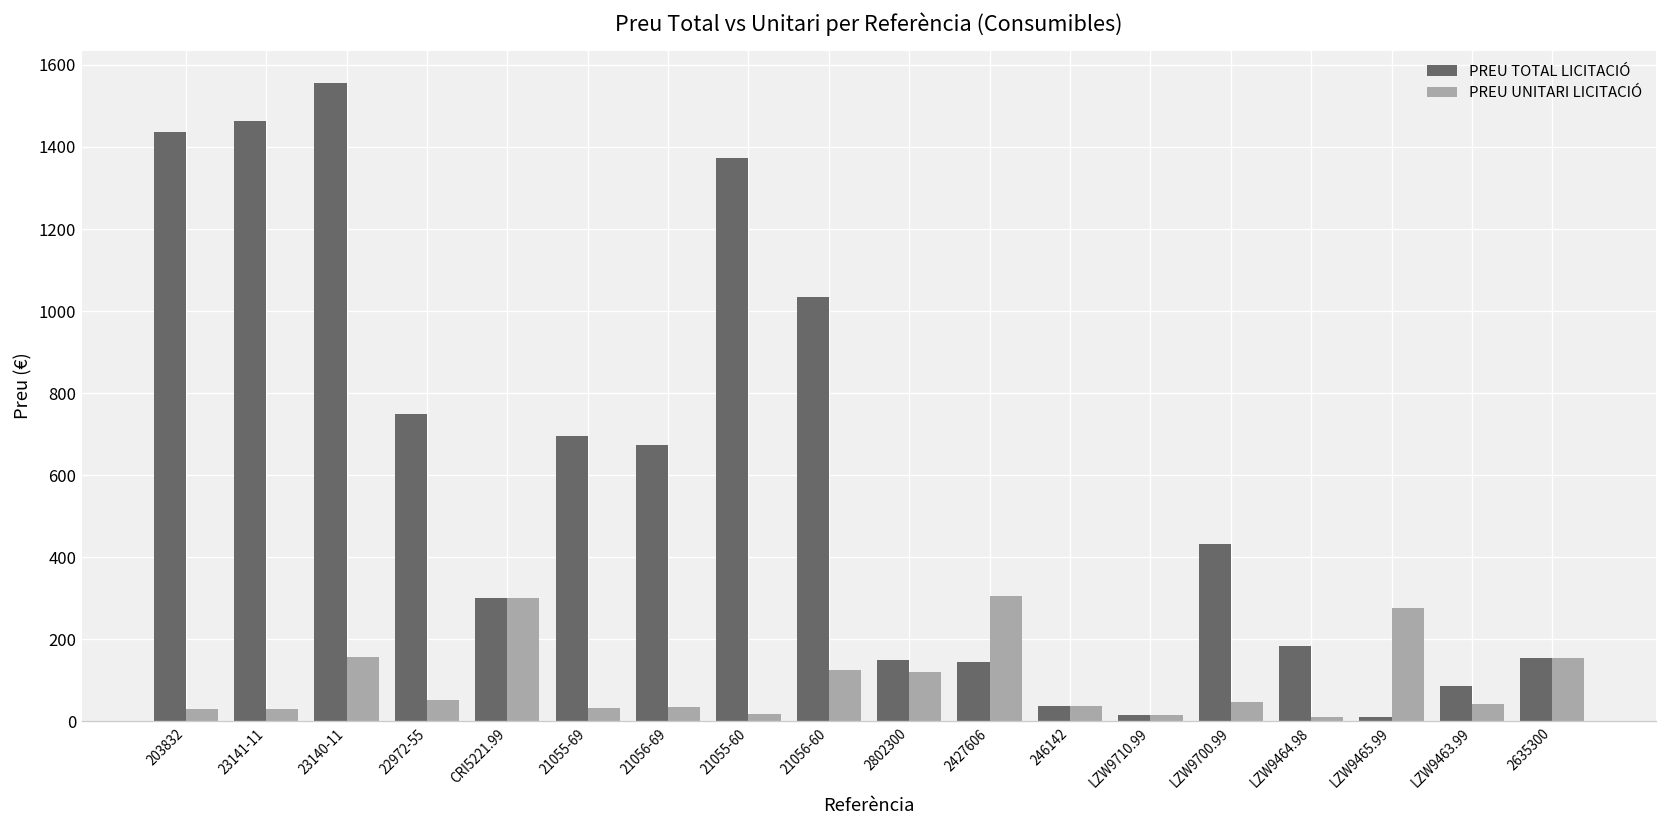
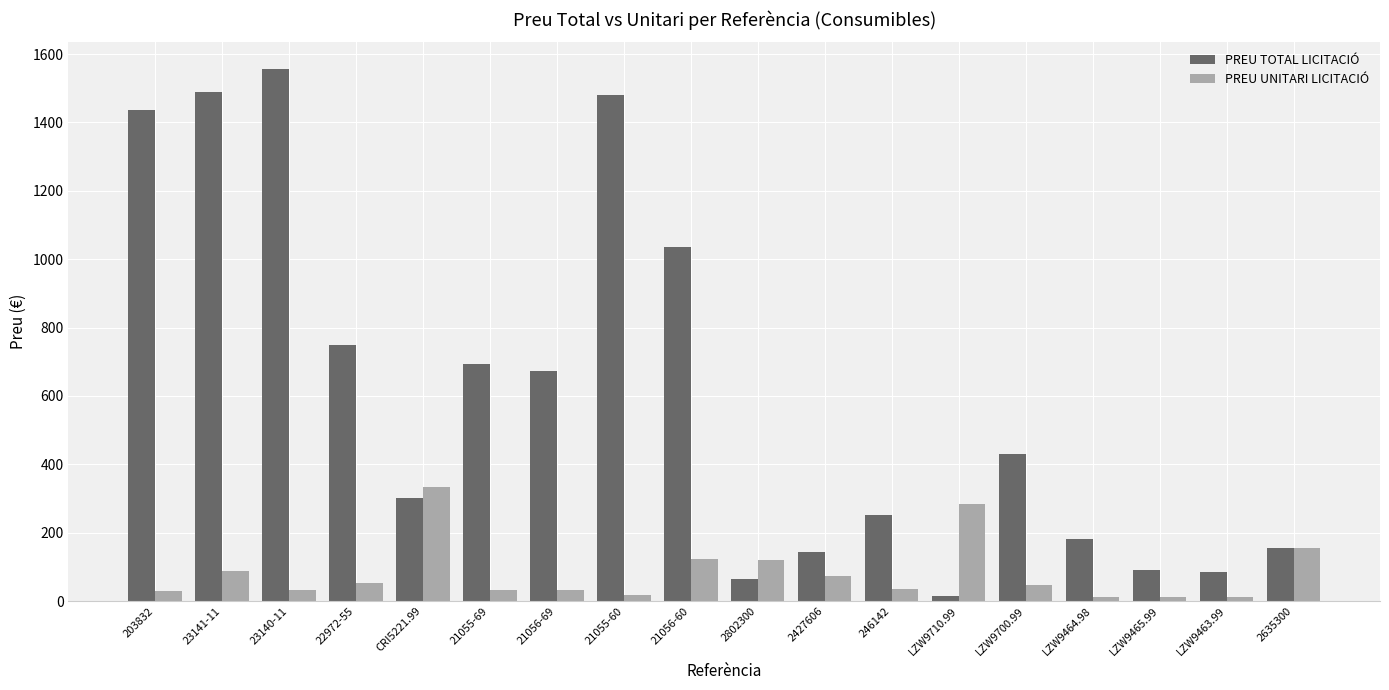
PREU TOTAL LICITACIÓ, 23141-11: 1460 -> 1490
PREU UNITARI LICITACIÓ, 23141-11: 30 -> 90
PREU UNITARI LICITACIÓ, 23140-11: 160 -> 30
PREU UNITARI LICITACIÓ, CRI5221.99: 300 -> 330
PREU TOTAL LICITACIÓ, 21055-60: 1370 -> 1480
PREU TOTAL LICITACIÓ, 2802300: 150 -> 60
PREU UNITARI LICITACIÓ, 2427606: 300 -> 70
PREU TOTAL LICITACIÓ, 246142: 40 -> 250
PREU UNITARI LICITACIÓ, LZW9710.99: 10 -> 280
PREU TOTAL LICITACIÓ, LZW9465.99: 10 -> 90
PREU UNITARI LICITACIÓ, LZW9465.99: 280 -> 10
PREU UNITARI LICITACIÓ, LZW9463.99: 40 -> 10
